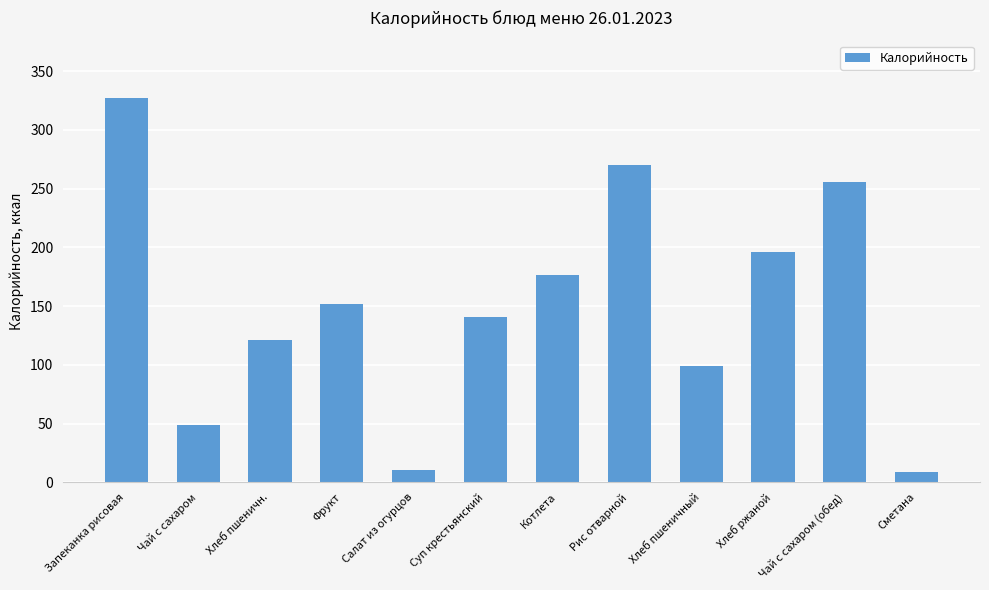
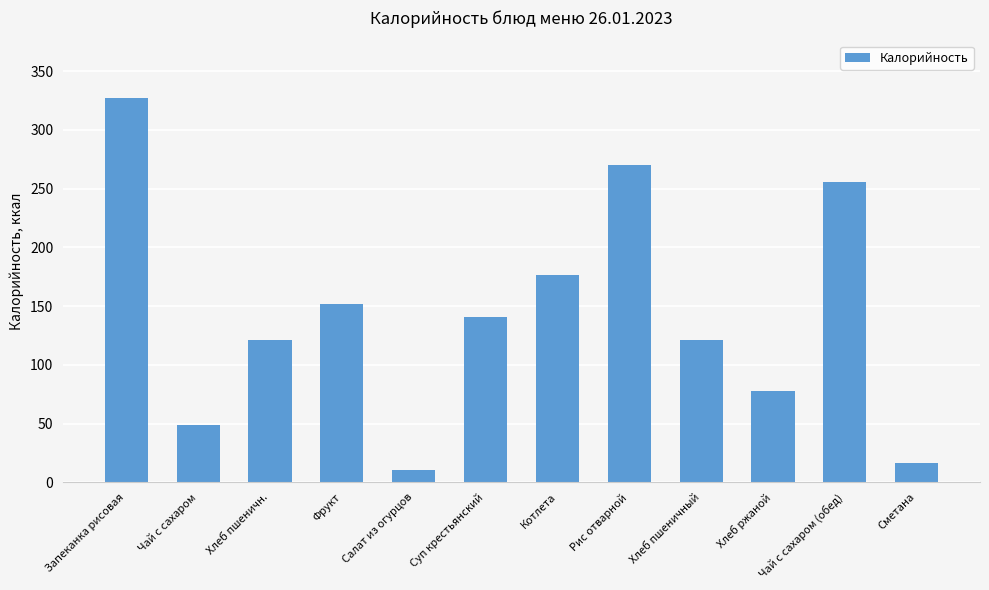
Хлеб пшеничный: 99 -> 121
Хлеб ржаной: 196 -> 78
Сметана: 9 -> 16
